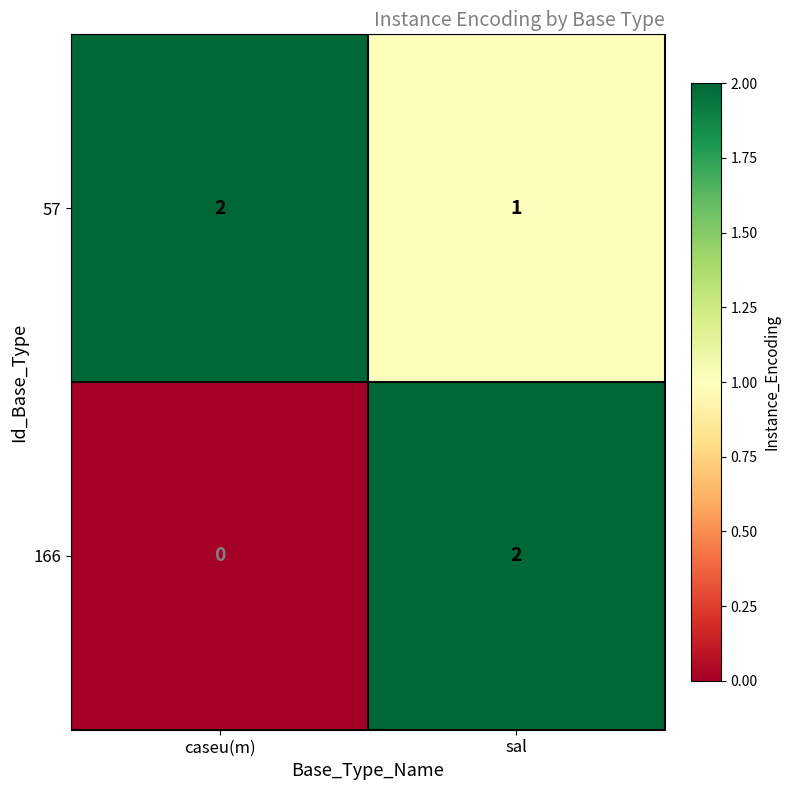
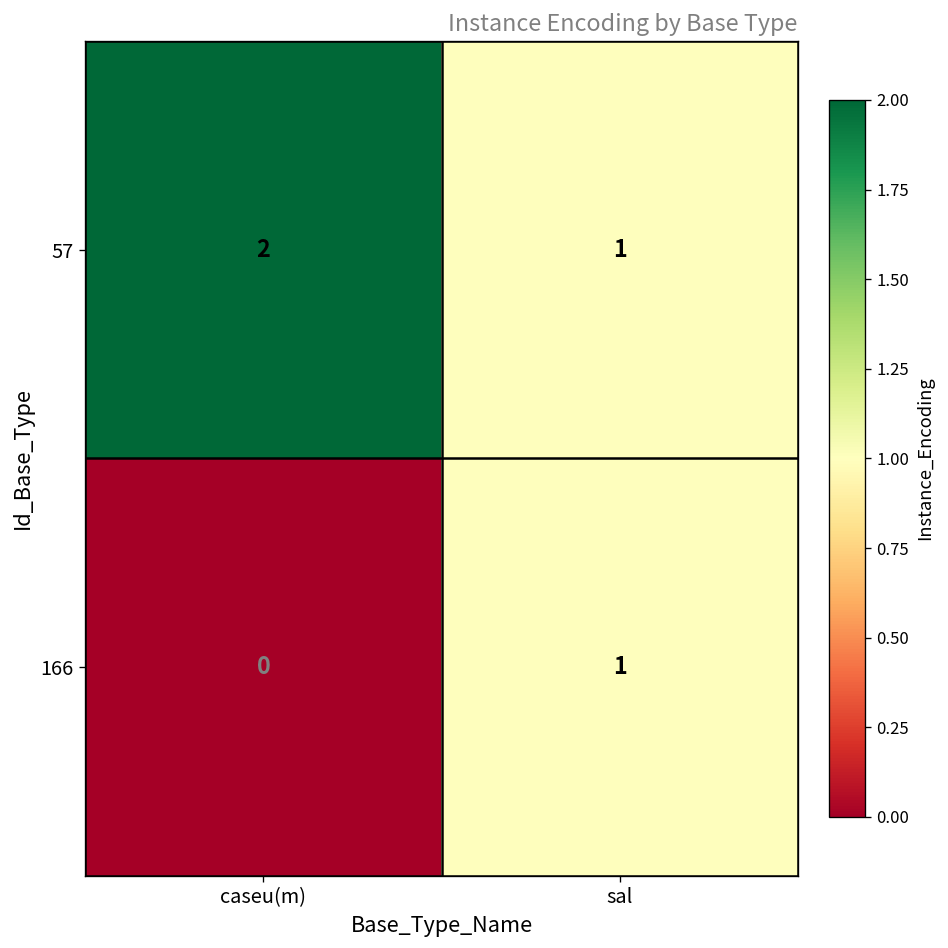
166, sal: 2 -> 1
